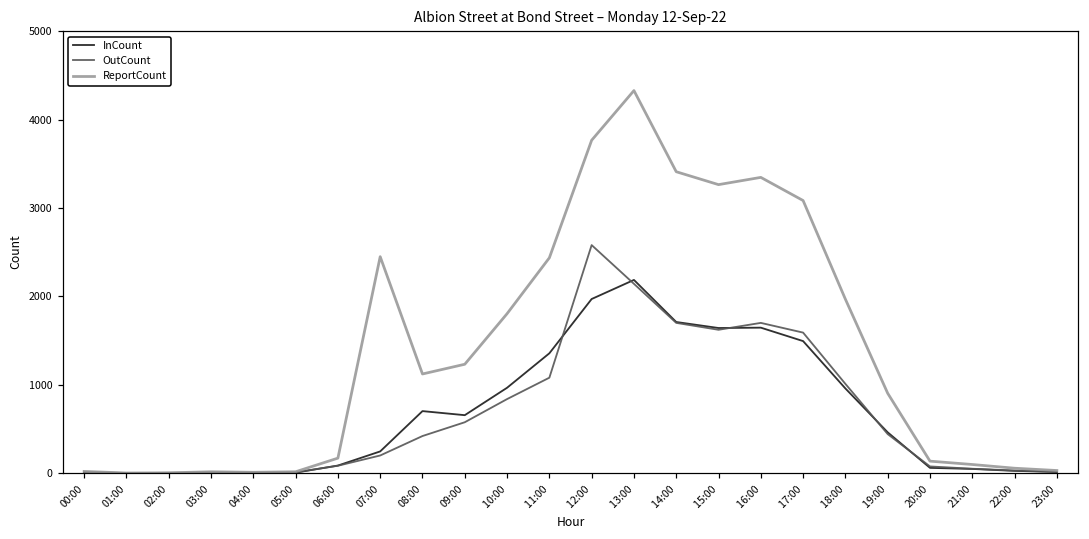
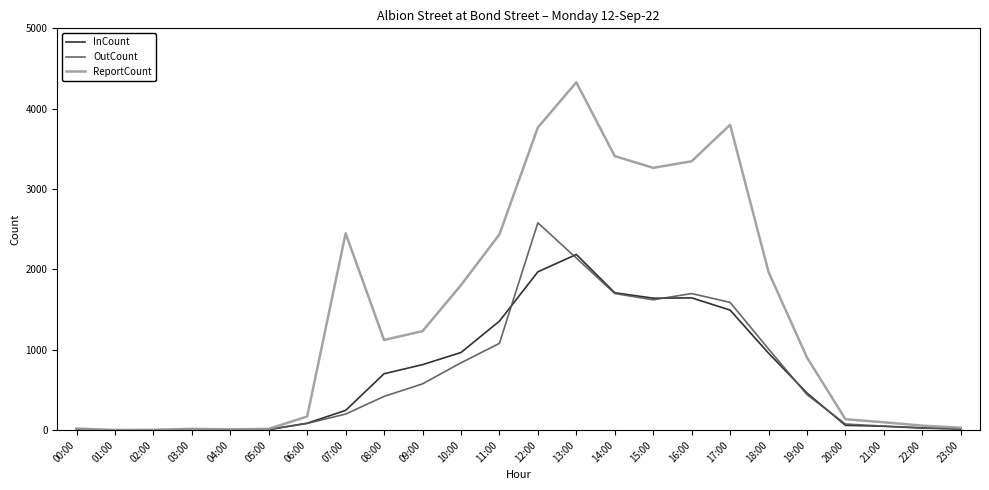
InCount, 09:00: 700 -> 800
ReportCount, 17:00: 3100 -> 3800
